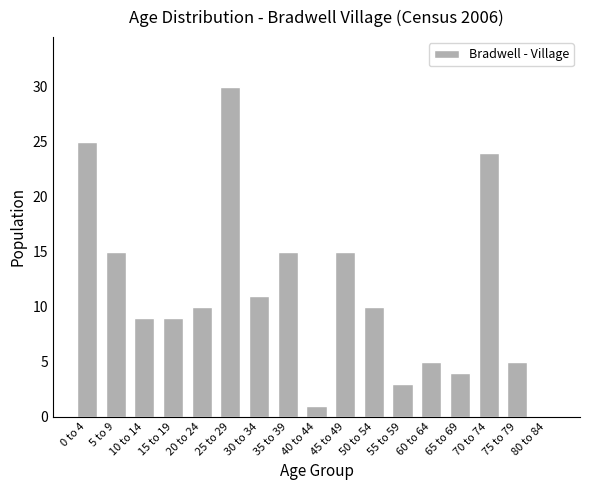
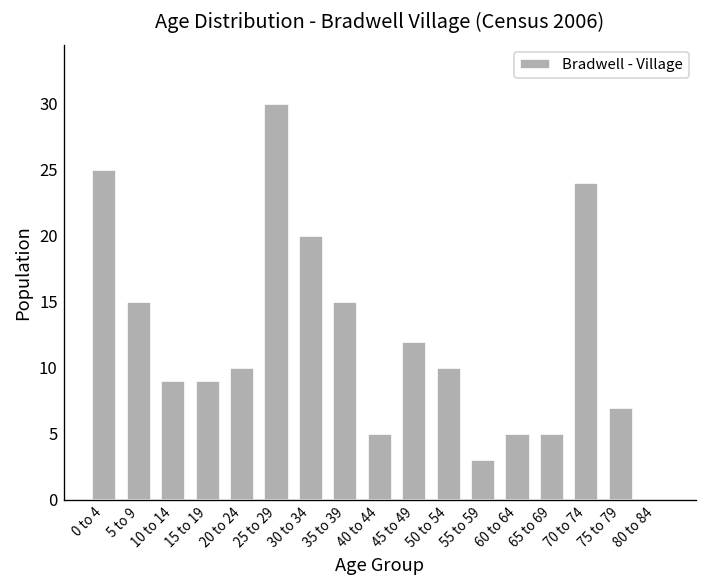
30 to 34: 11 -> 20
40 to 44: 1 -> 5
45 to 49: 15 -> 12
65 to 69: 4 -> 5
75 to 79: 5 -> 7
